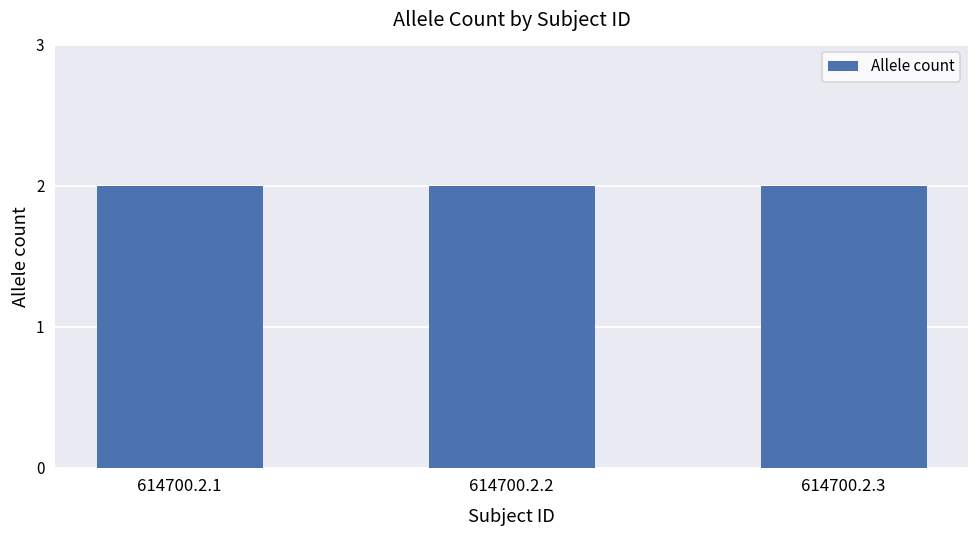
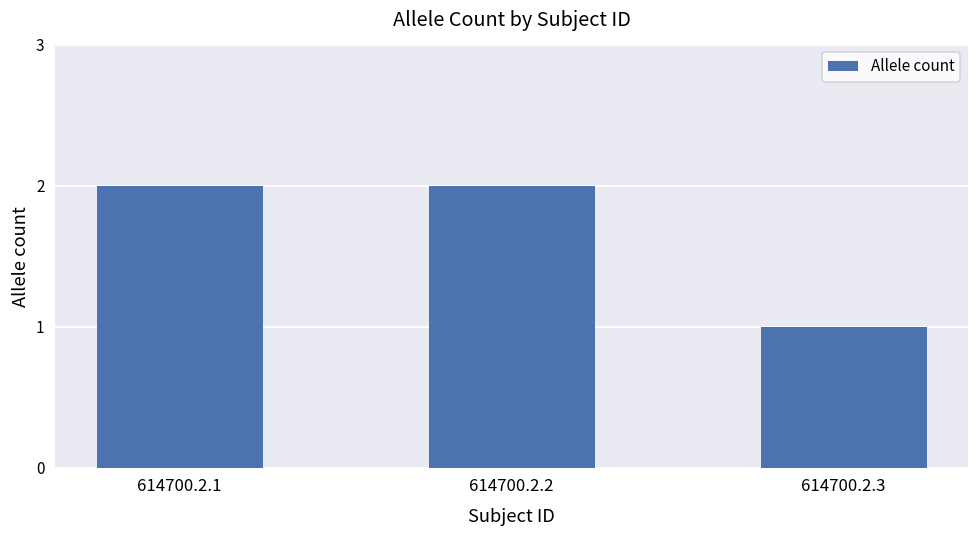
614700.2.3: 2 -> 1
